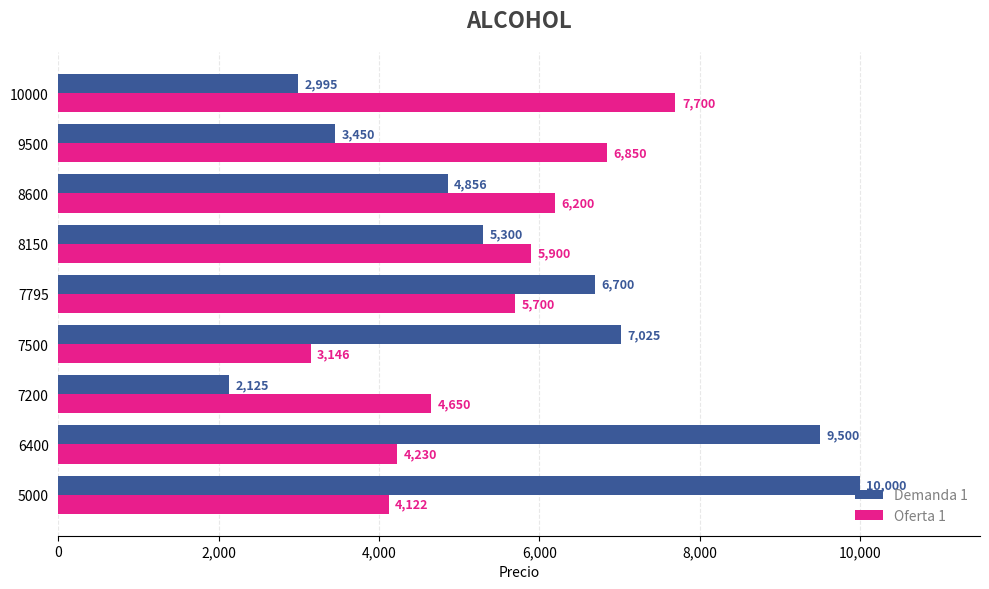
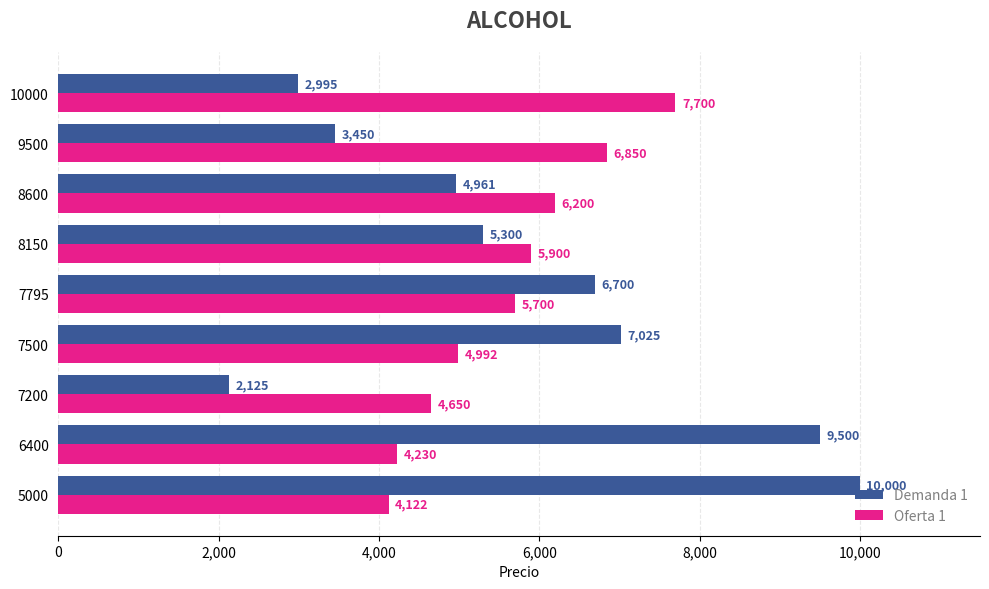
Demanda 1, 8600: 4,856 -> 4,961
Oferta 1, 7500: 3,146 -> 4,992
